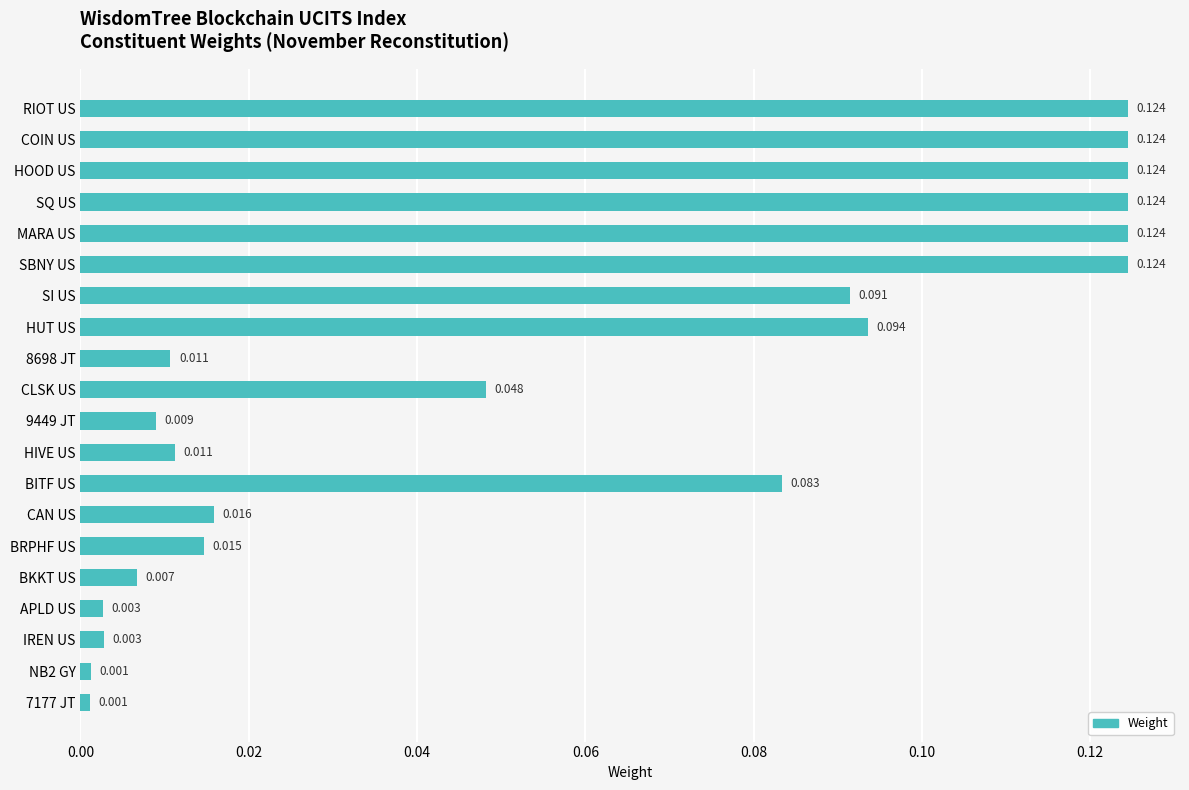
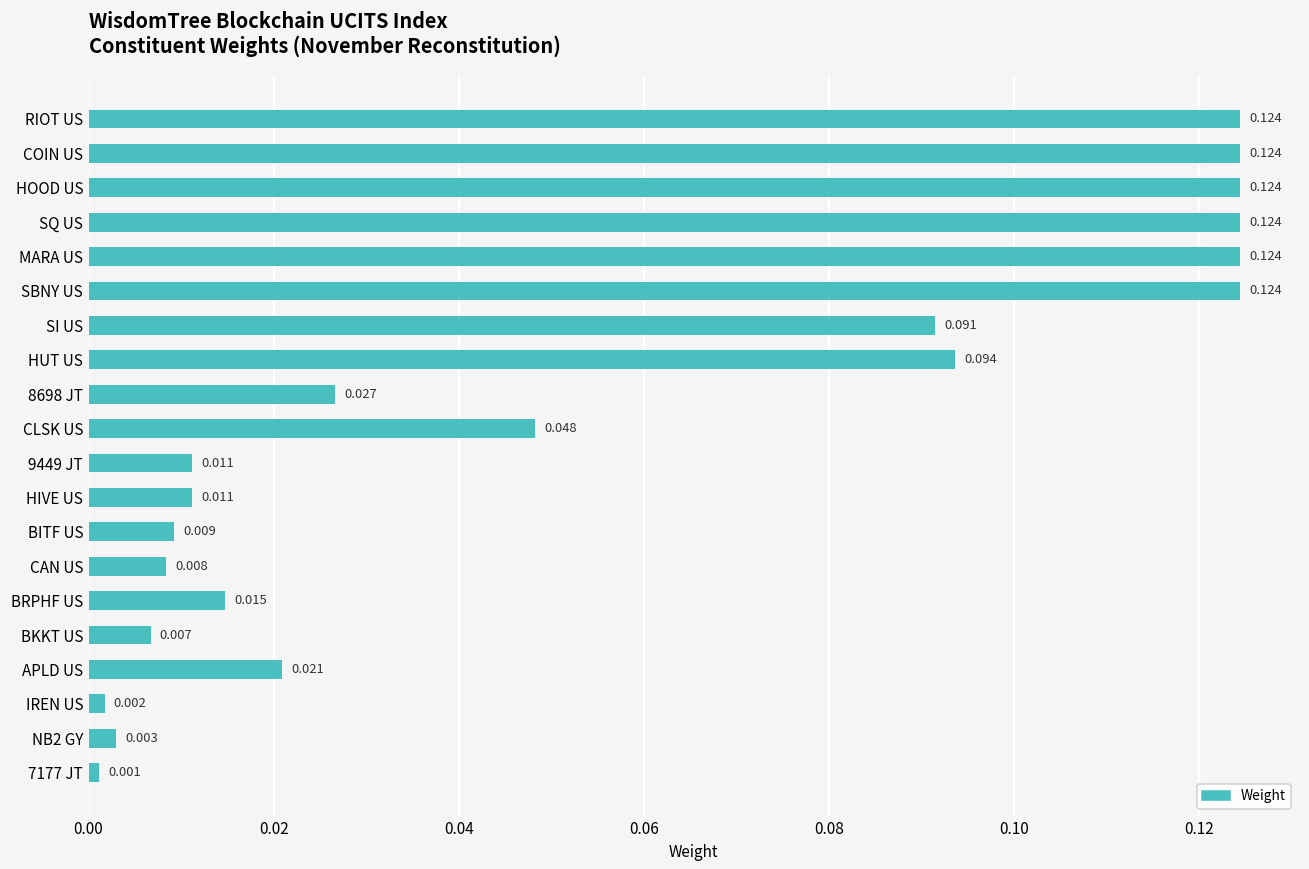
8698 JT: 0.011 -> 0.027
9449 JT: 0.009 -> 0.011
BITF US: 0.083 -> 0.009
CAN US: 0.016 -> 0.008
APLD US: 0.003 -> 0.021
IREN US: 0.003 -> 0.002
NB2 GY: 0.001 -> 0.003
